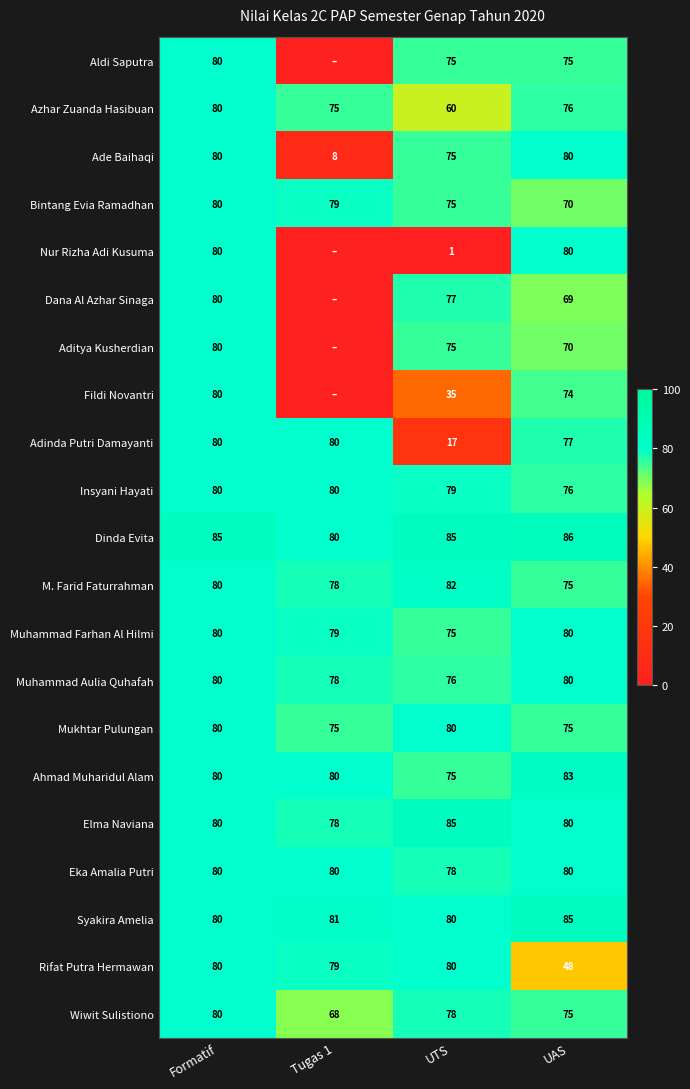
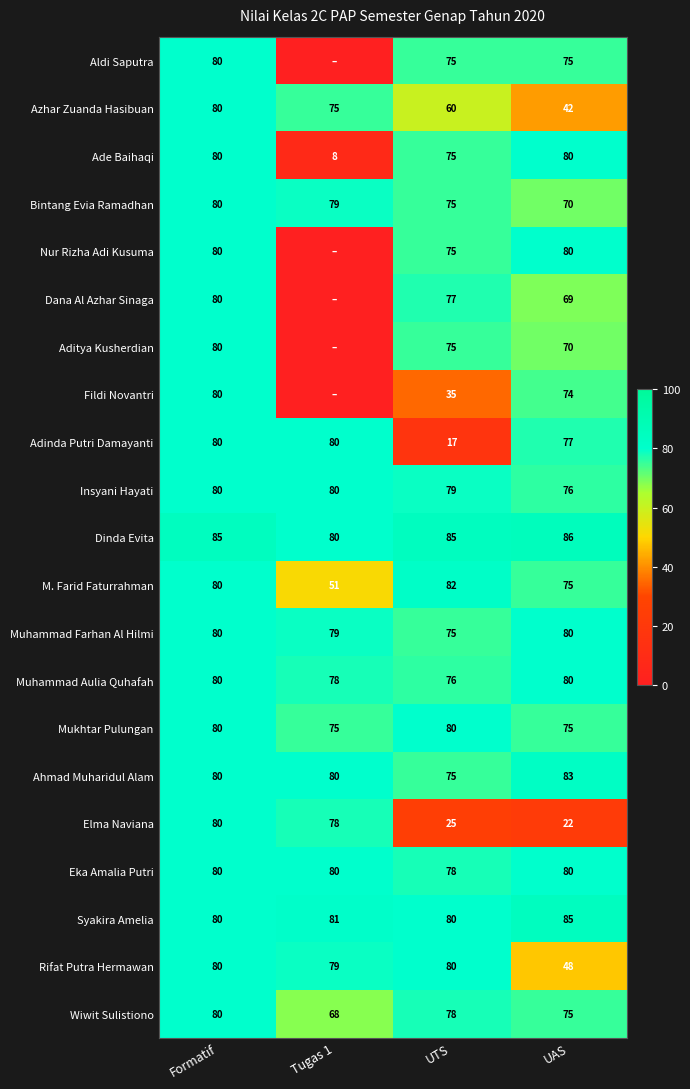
Azhar Zuanda Hasibuan, UAS: 76 -> 42
Nur Rizha Adi Kusuma, UTS: 1 -> 75
M. Farid Faturrahman, Tugas 1: 78 -> 51
Elma Naviana, UTS: 85 -> 25
Elma Naviana, UAS: 80 -> 22
